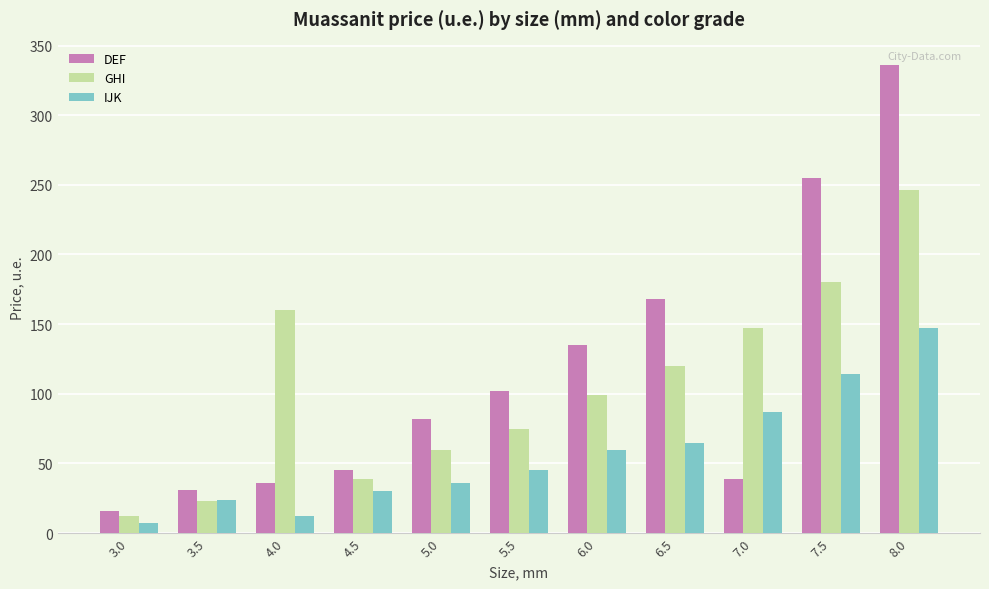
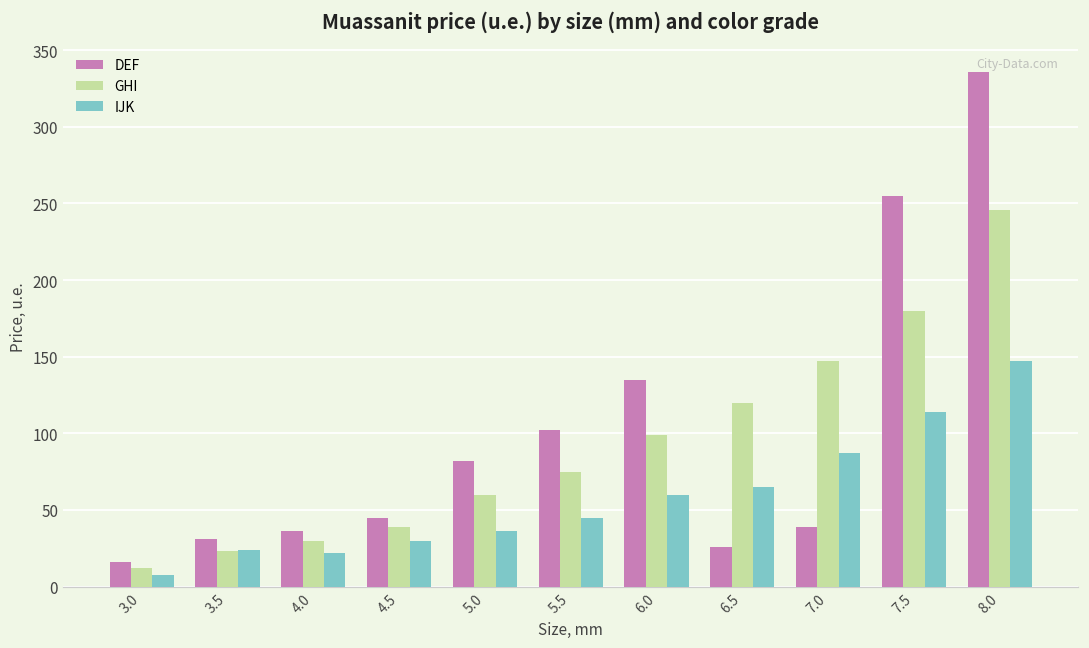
GHI, 4.0: 160 -> 30
IJK, 4.0: 12 -> 22
DEF, 6.5: 168 -> 26
